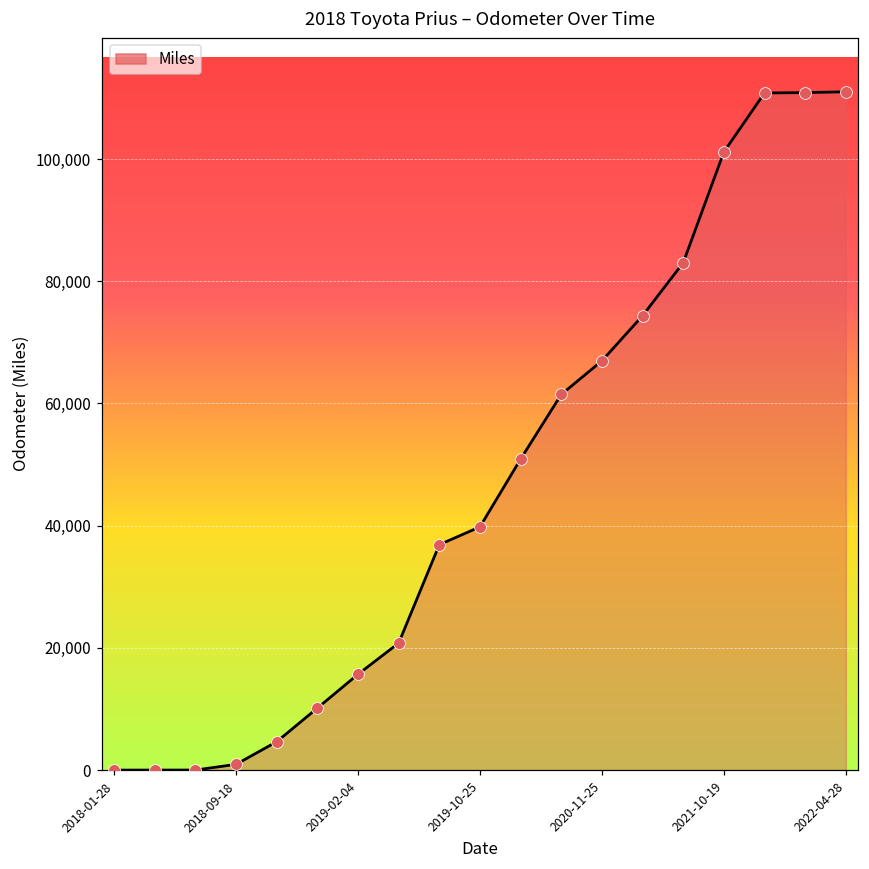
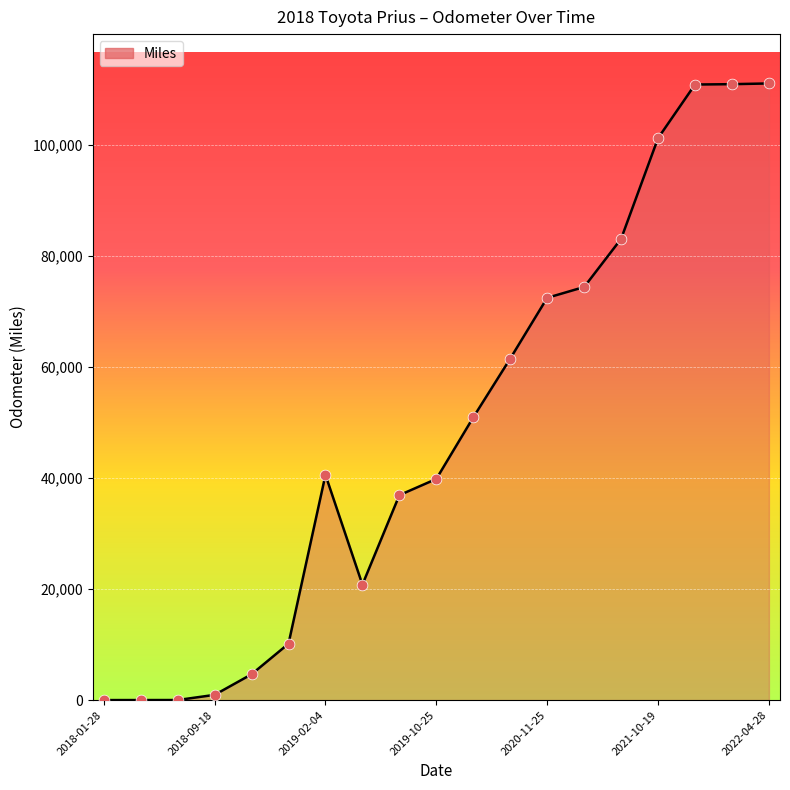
2019-02-04: 16,000 -> 41,000
2020-11-25: 67,000 -> 72,000
